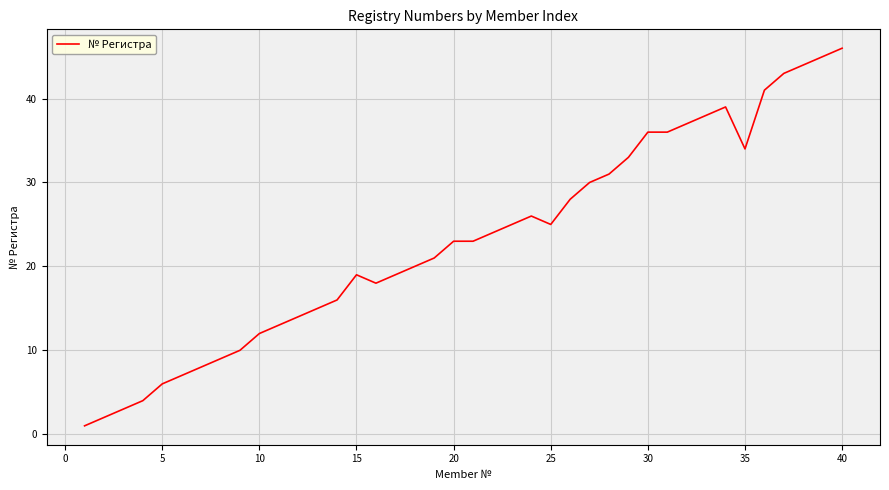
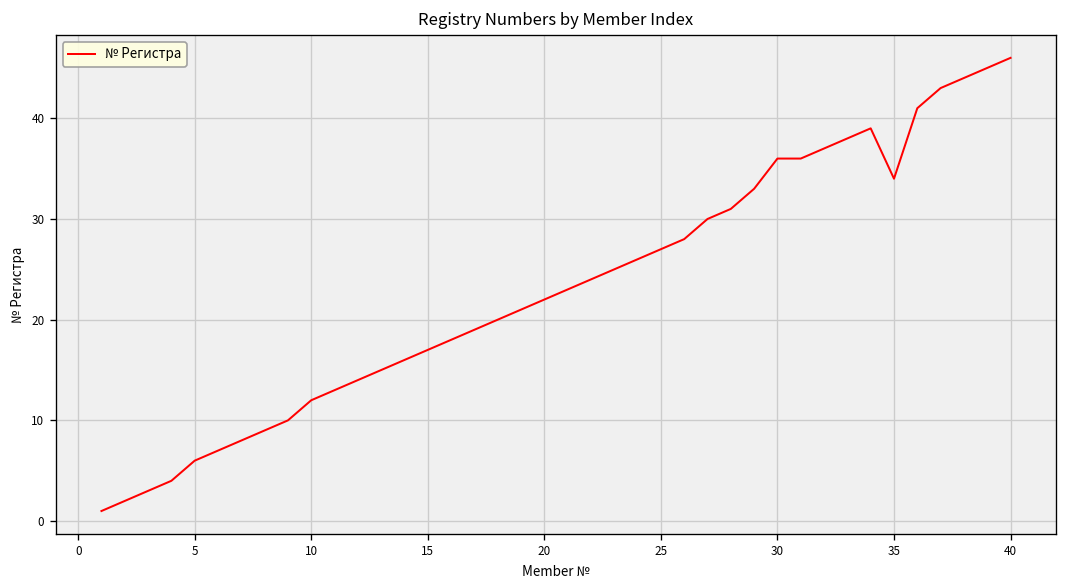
15: 19 -> 17
20: 23 -> 22
25: 25 -> 27
